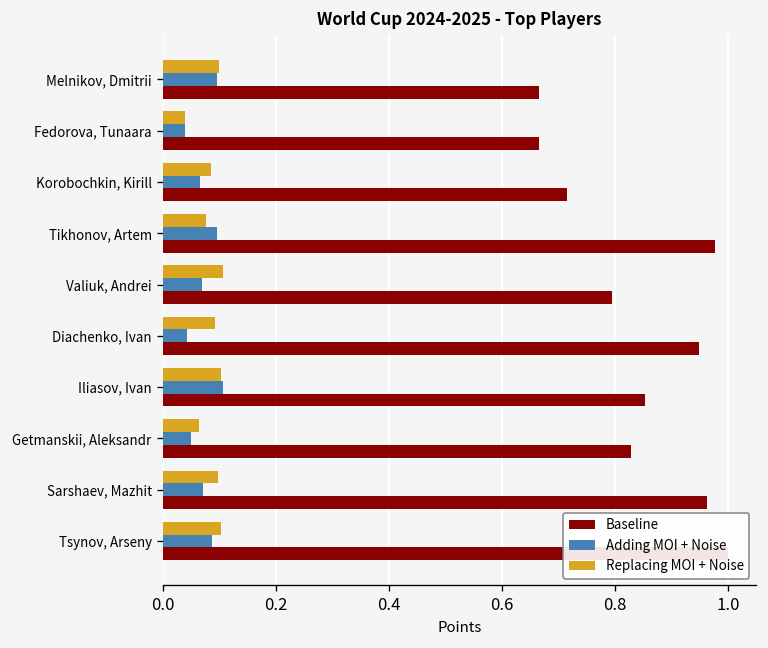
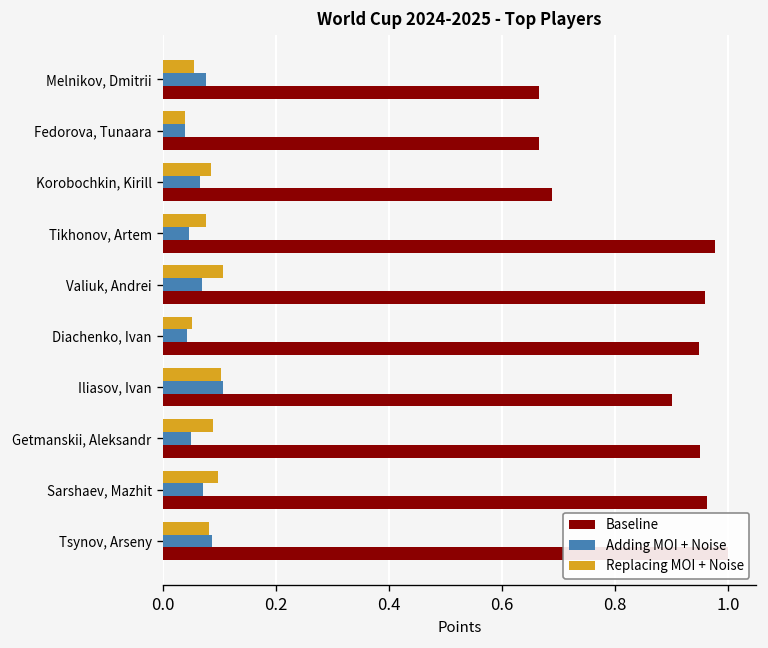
Replacing MOI + Noise, Melnikov, Dmitrii: 0.10 -> 0.05
Adding MOI + Noise, Melnikov, Dmitrii: 0.10 -> 0.08
Baseline, Korobochkin, Kirill: 0.72 -> 0.69
Adding MOI + Noise, Tikhonov, Artem: 0.10 -> 0.05
Baseline, Valiuk, Andrei: 0.80 -> 0.96
Replacing MOI + Noise, Diachenko, Ivan: 0.09 -> 0.05
Baseline, Iliasov, Ivan: 0.85 -> 0.90
Replacing MOI + Noise, Getmanskii, Aleksandr: 0.06 -> 0.09
Baseline, Getmanskii, Aleksandr: 0.83 -> 0.95
Replacing MOI + Noise, Tsynov, Arseny: 0.10 -> 0.08
